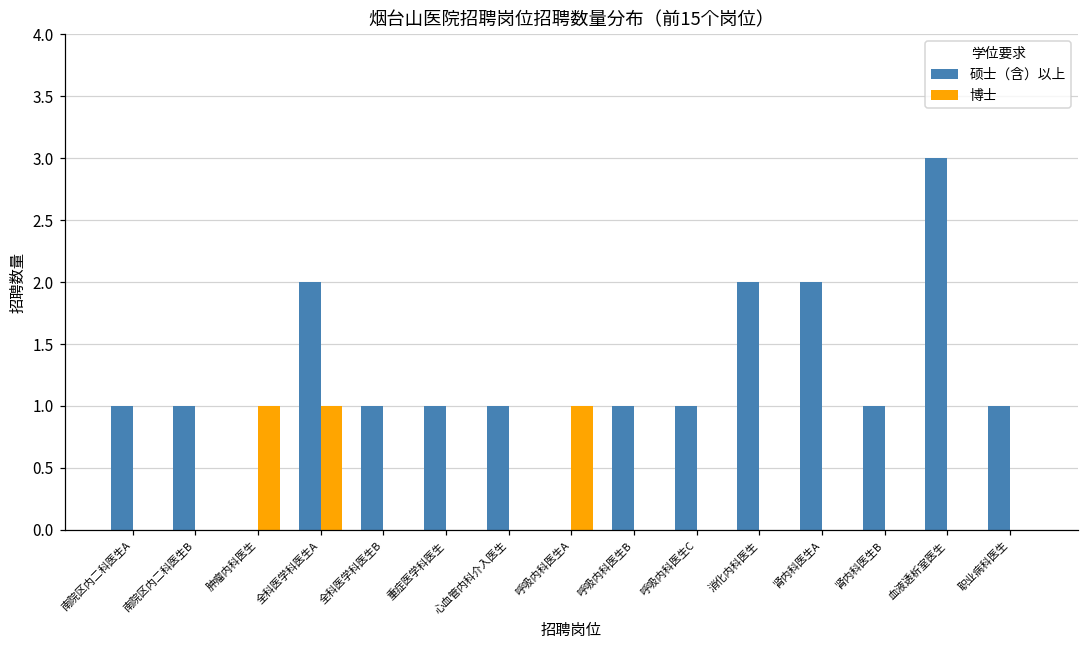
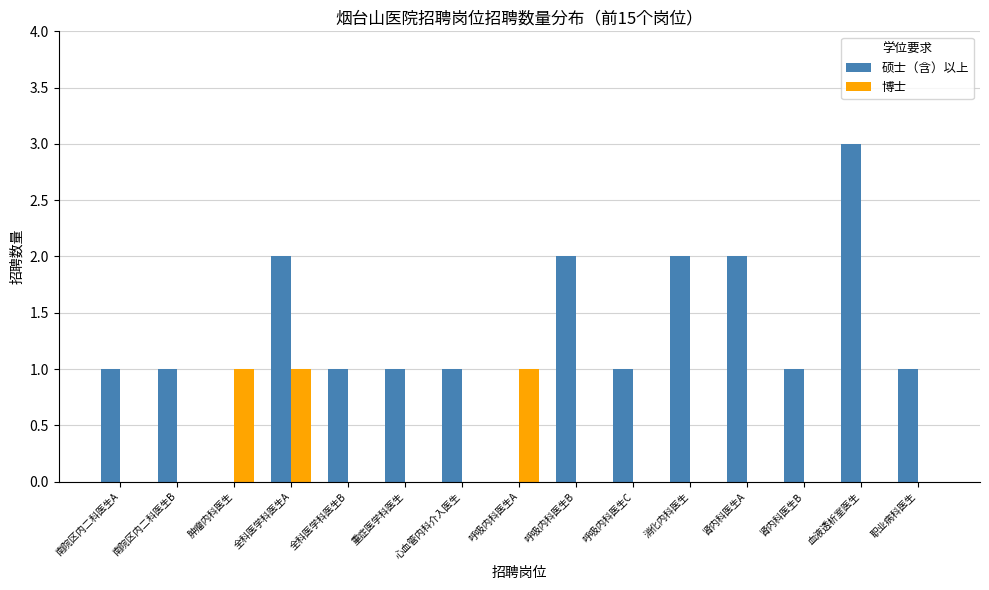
硕士（含）以上, 呼吸内科医生B: 1 -> 2
